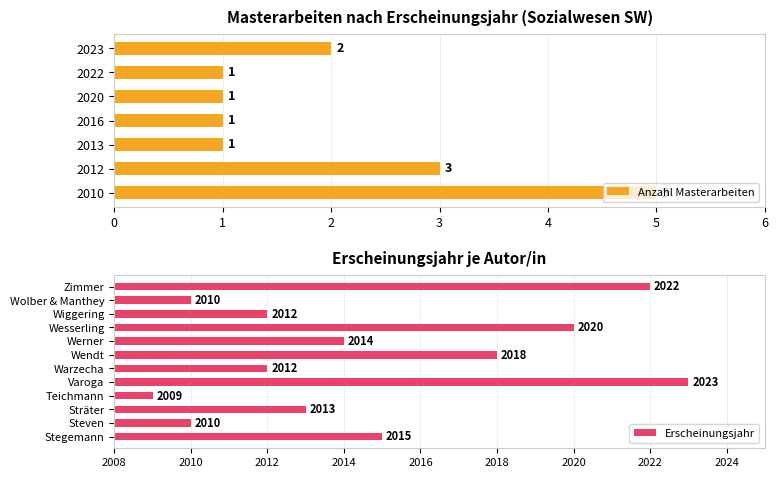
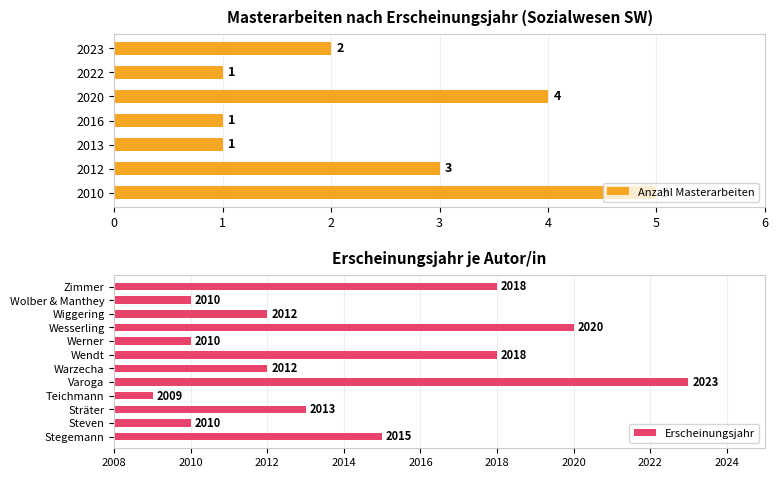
Masterarbeiten nach Erscheinungsjahr (Sozialwesen SW), 2020: 1 -> 4
Erscheinungsjahr je Autor/in, Zimmer: 2022 -> 2018
Erscheinungsjahr je Autor/in, Werner: 2014 -> 2010
